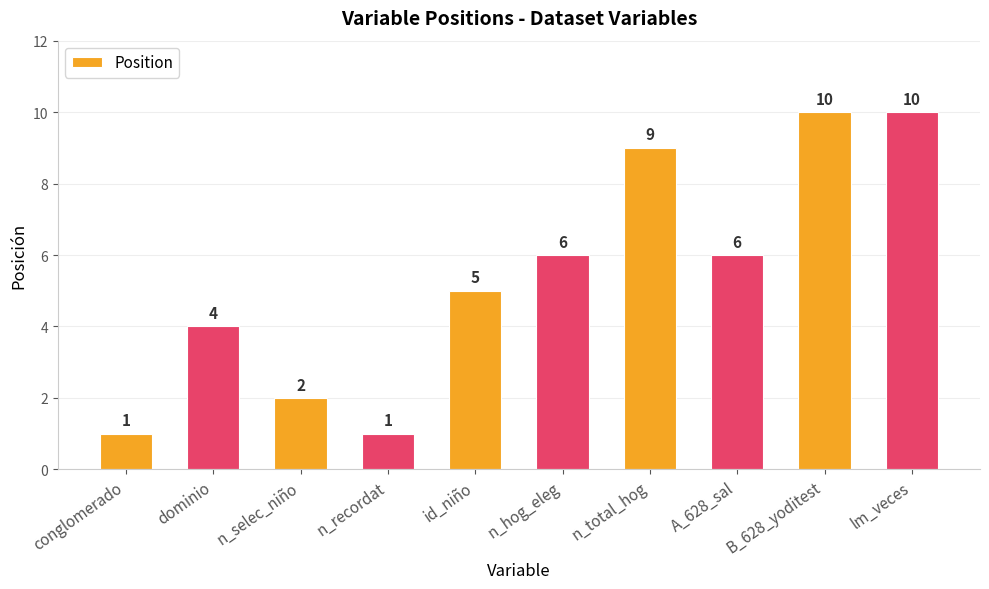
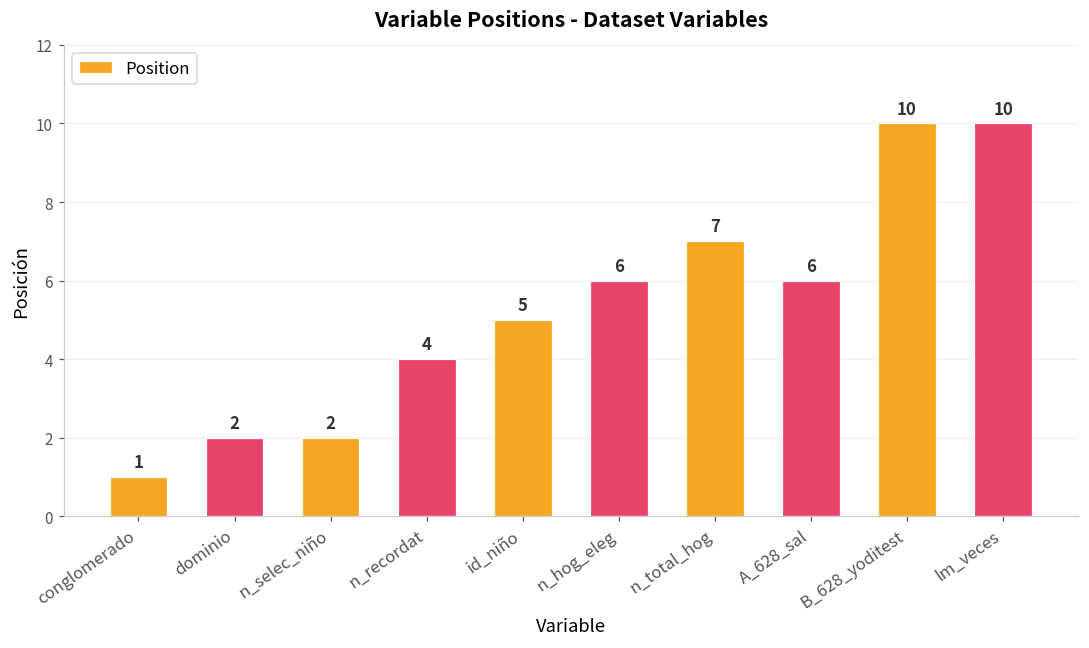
dominio: 4 -> 2
n_recordat: 1 -> 4
n_total_hog: 9 -> 7
